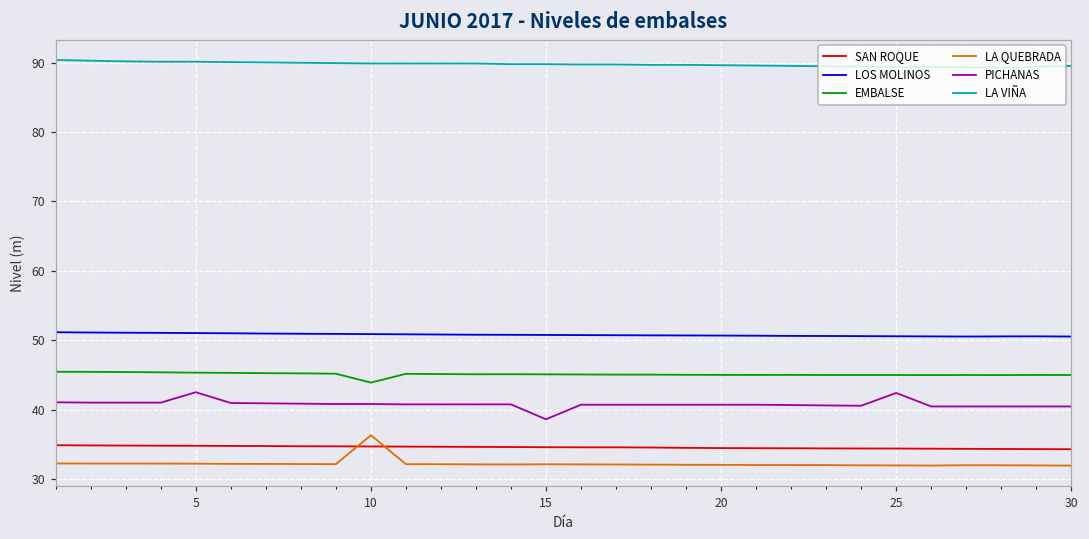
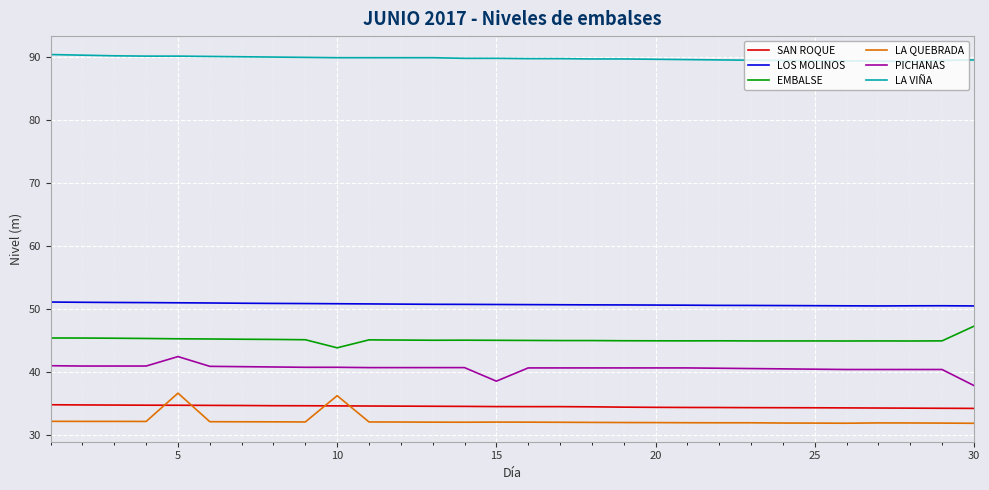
LA QUEBRADA, 5: 32 -> 37
PICHANAS, 25: 42 -> 41
EMBALSE, 30: 45 -> 47
PICHANAS, 30: 40 -> 38
